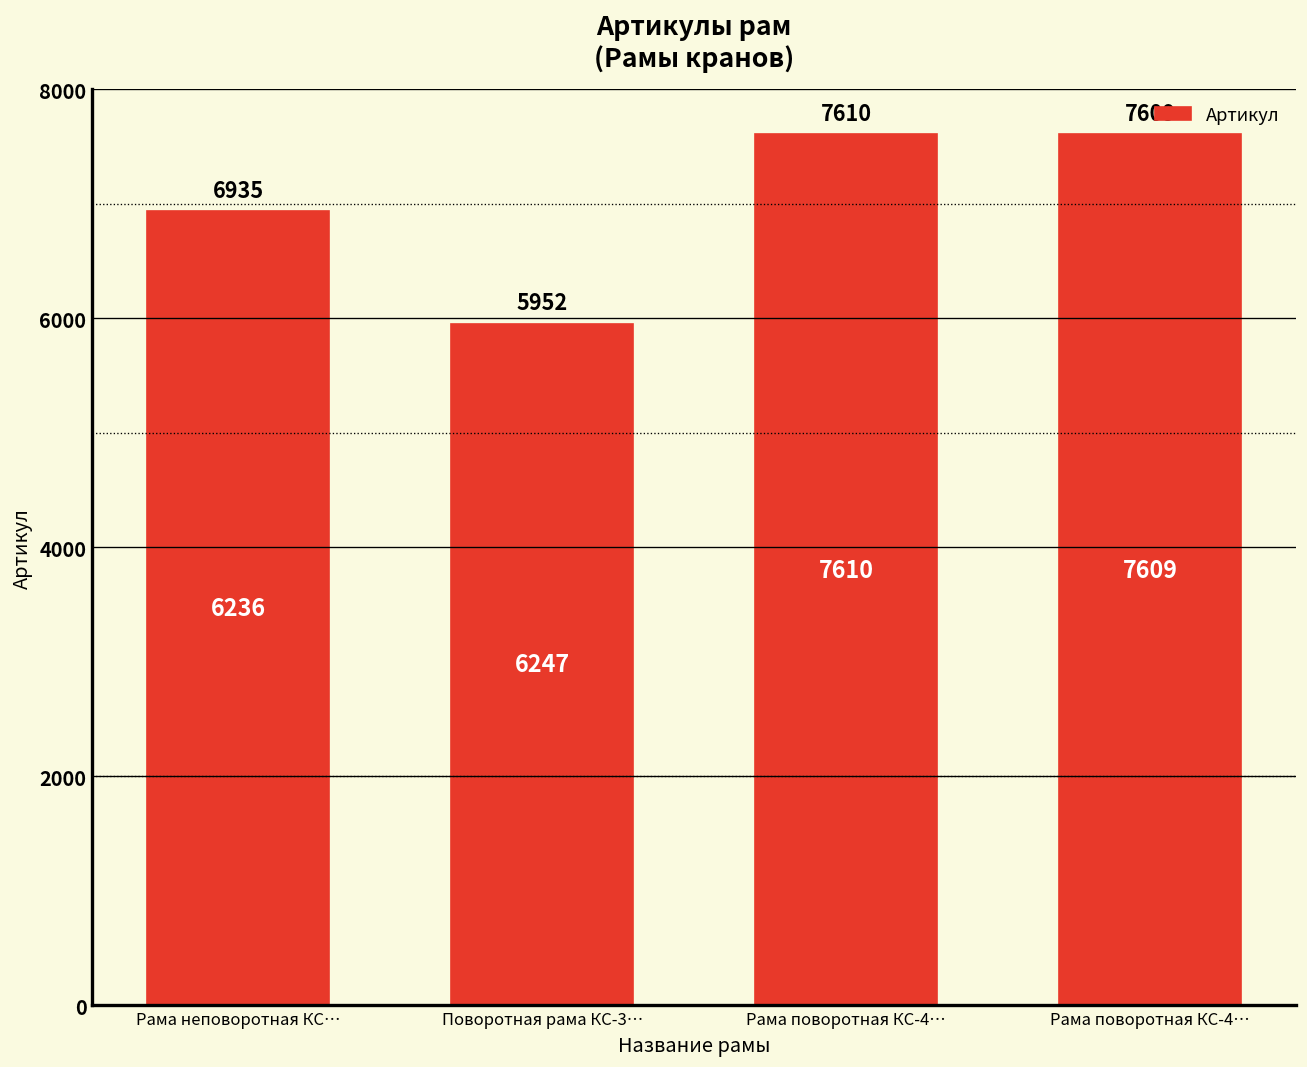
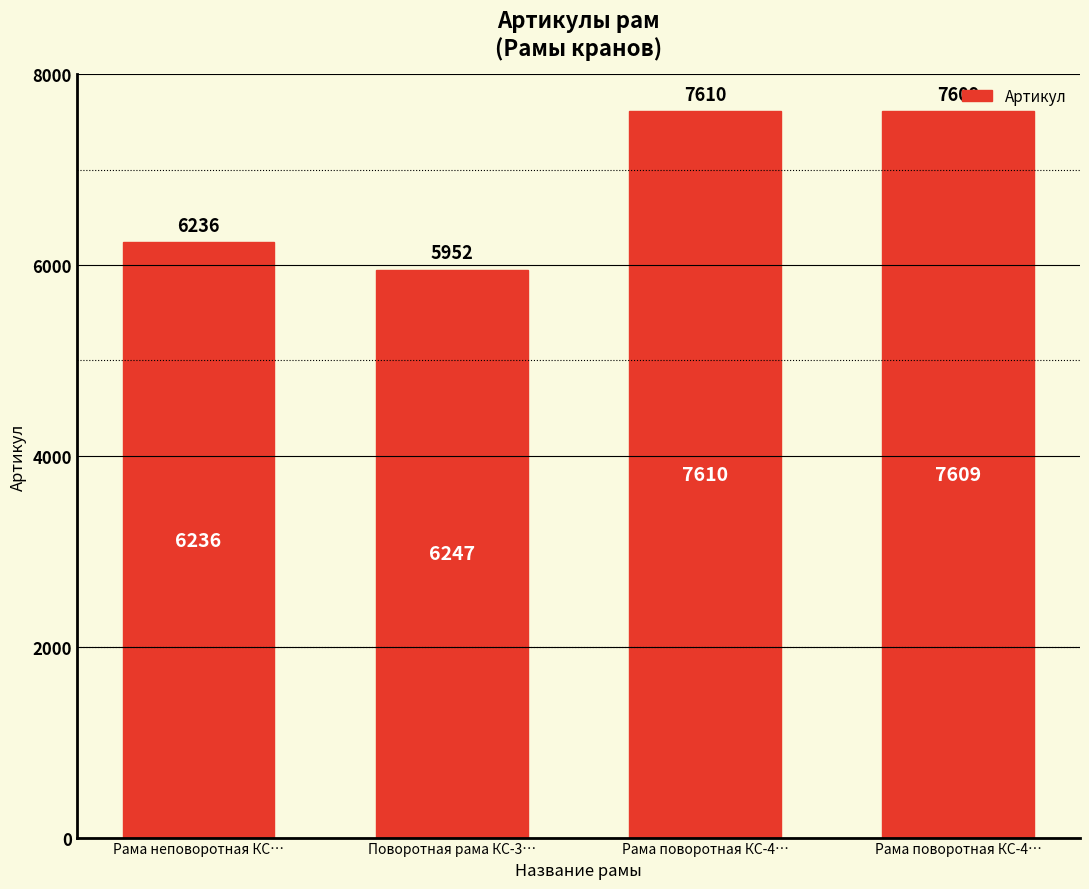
Рама неповоротная КС…: 6935 -> 6236
